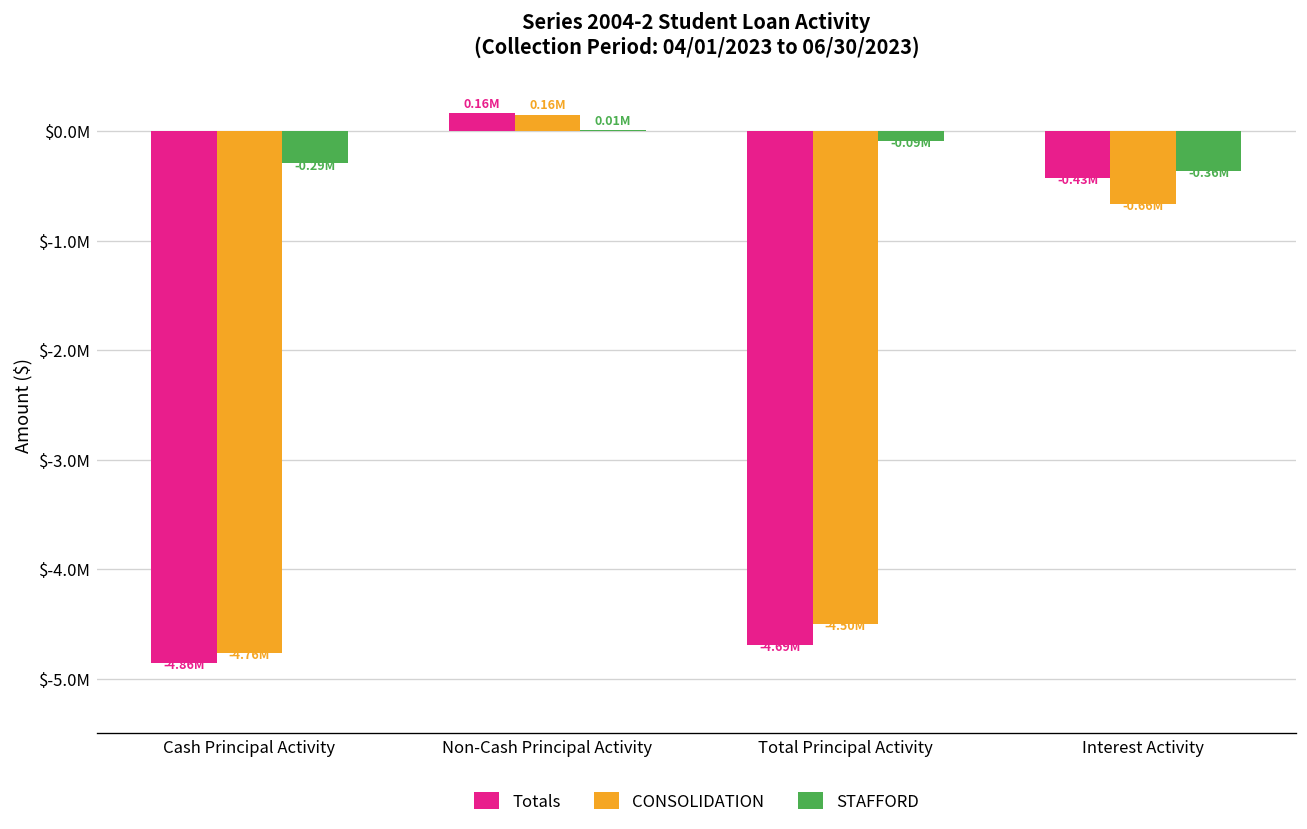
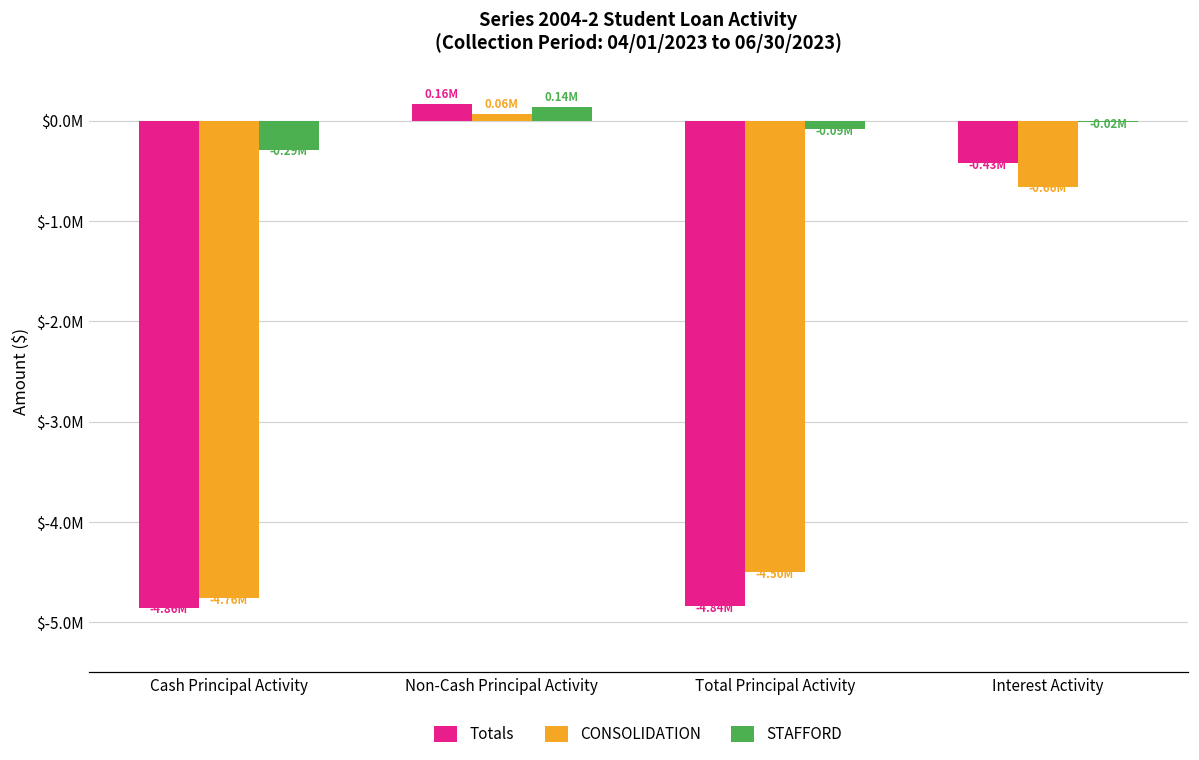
CONSOLIDATION, Non-Cash Principal Activity: 0.16M -> 0.06M
STAFFORD, Non-Cash Principal Activity: 0.01M -> 0.14M
Totals, Total Principal Activity: -4.69M -> -4.84M
STAFFORD, Interest Activity: -0.36M -> -0.02M
